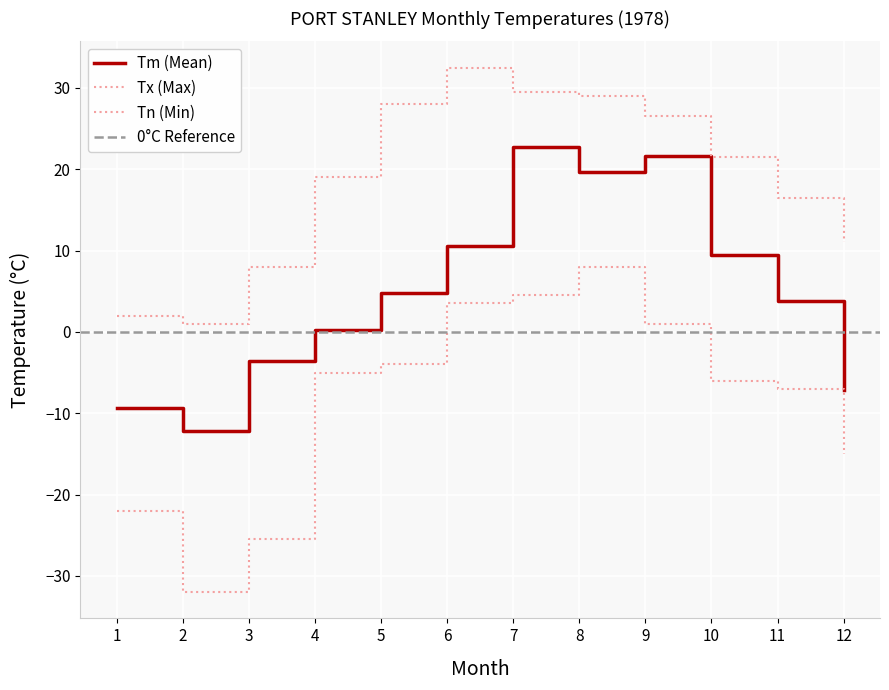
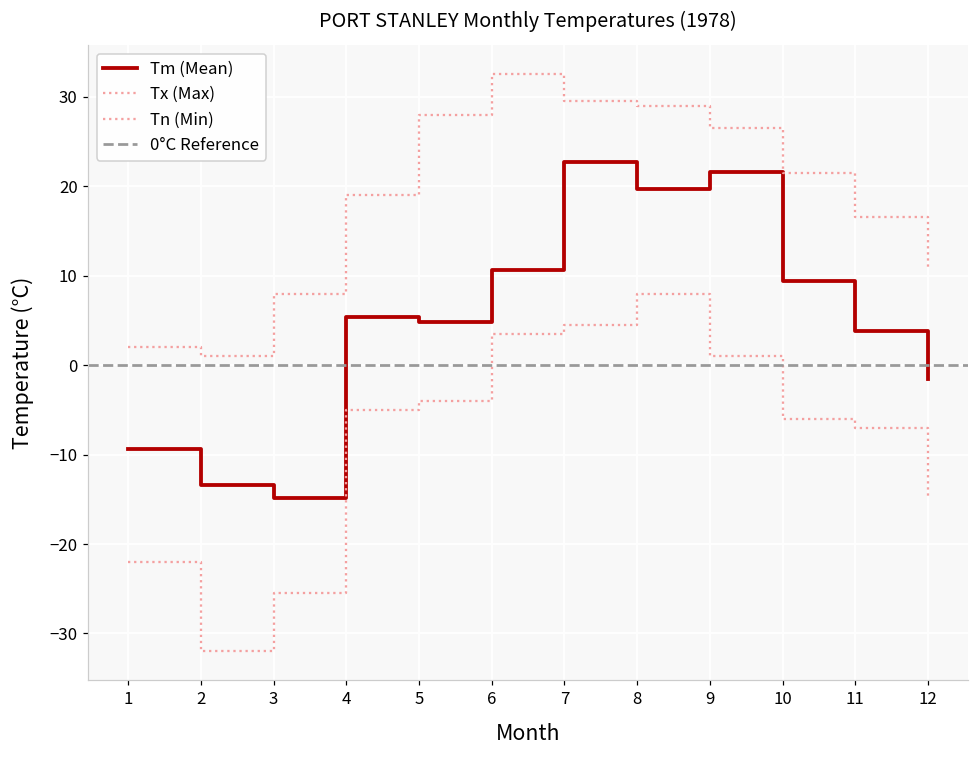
Tm (Mean), 2: -12 -> -13
Tm (Mean), 3: -4 -> -15
Tm (Mean), 4: 0 -> 5
Tm (Mean), 12: -7 -> -2
